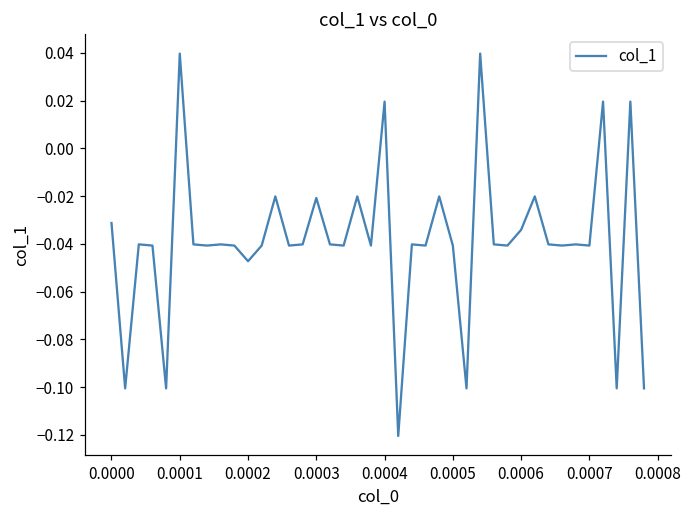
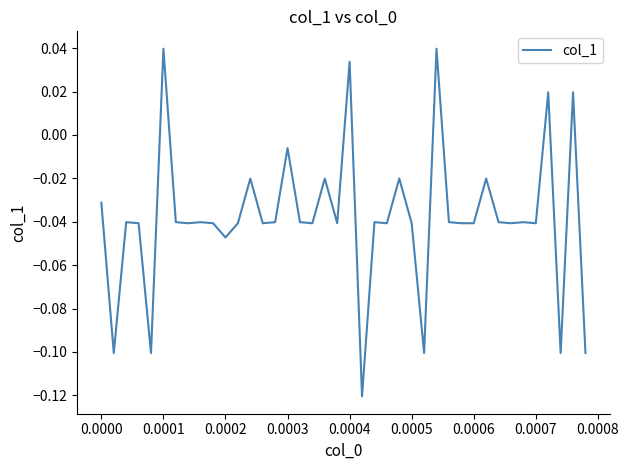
0.0003: -0.021 -> -0.006
0.0004: 0.020 -> 0.034
0.0006: -0.034 -> -0.041
